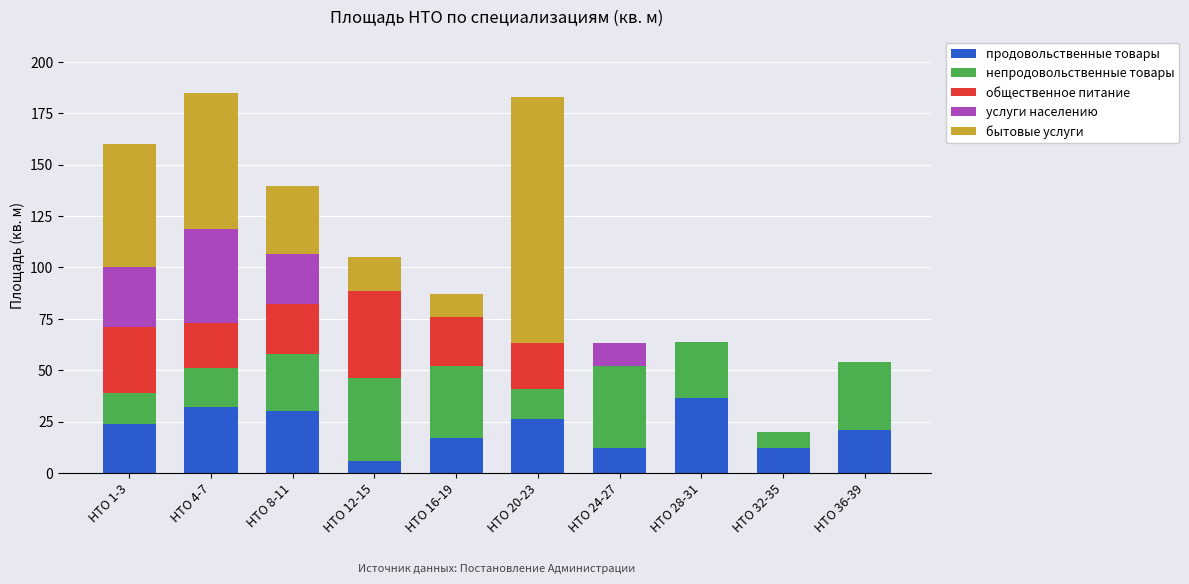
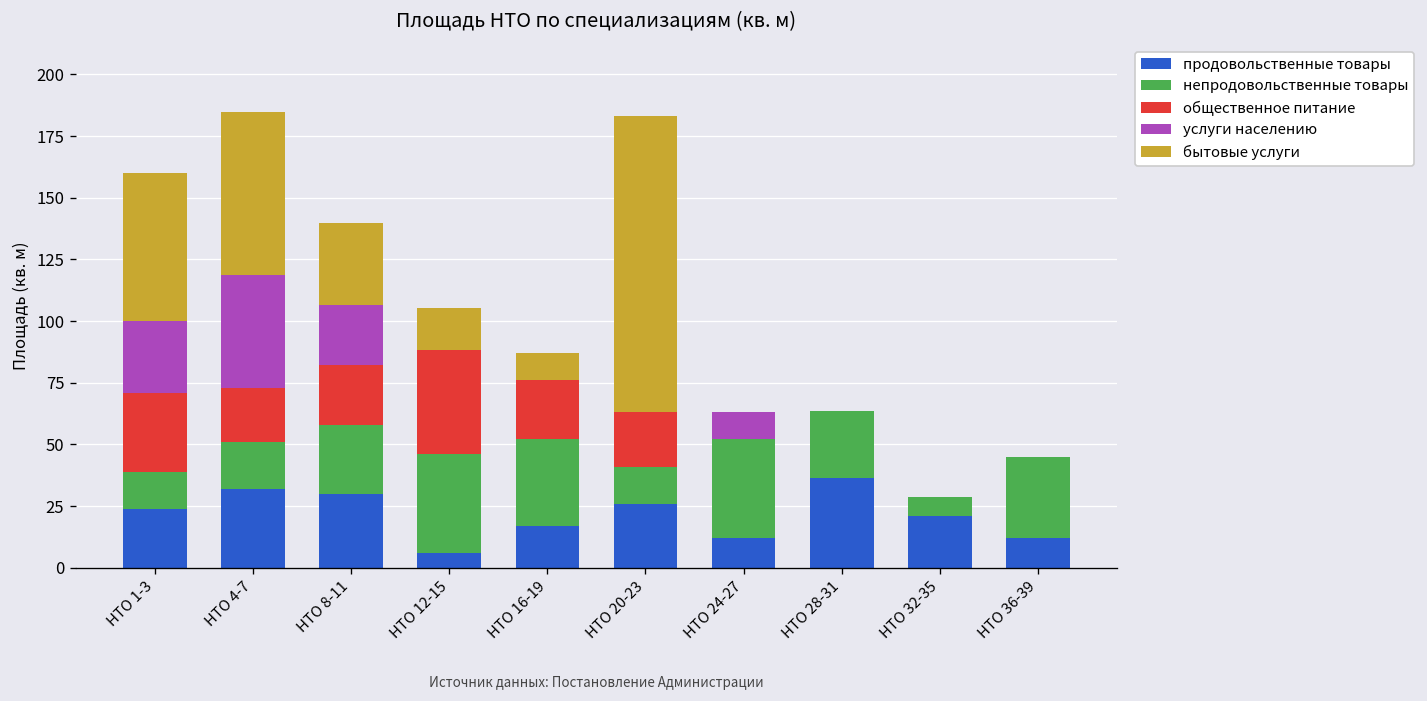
продовольственные товары, НТО 32-35: 12 -> 21
продовольственные товары, НТО 36-39: 21 -> 12
